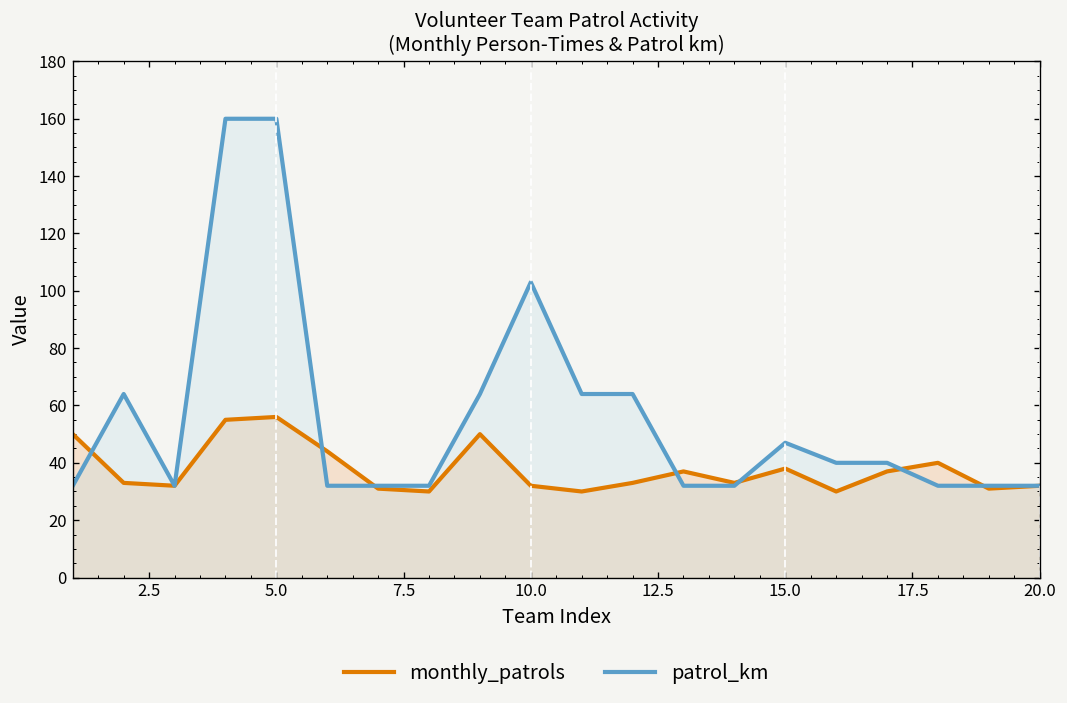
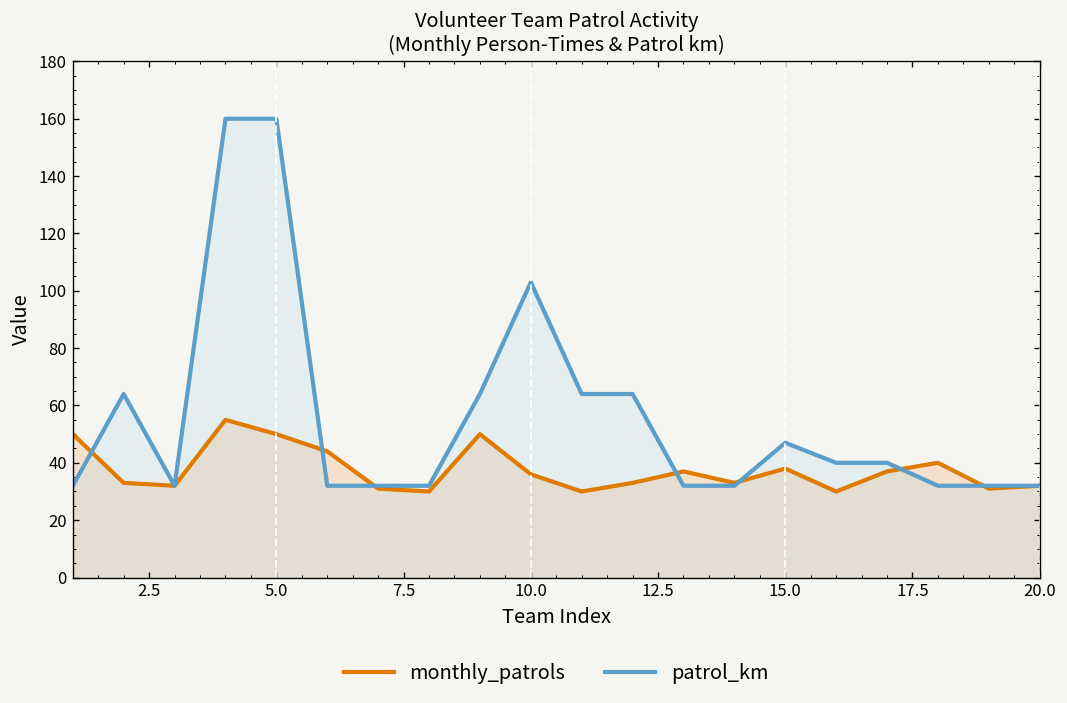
monthly_patrols, 5.0: 56 -> 50
monthly_patrols, 10.0: 32 -> 36
